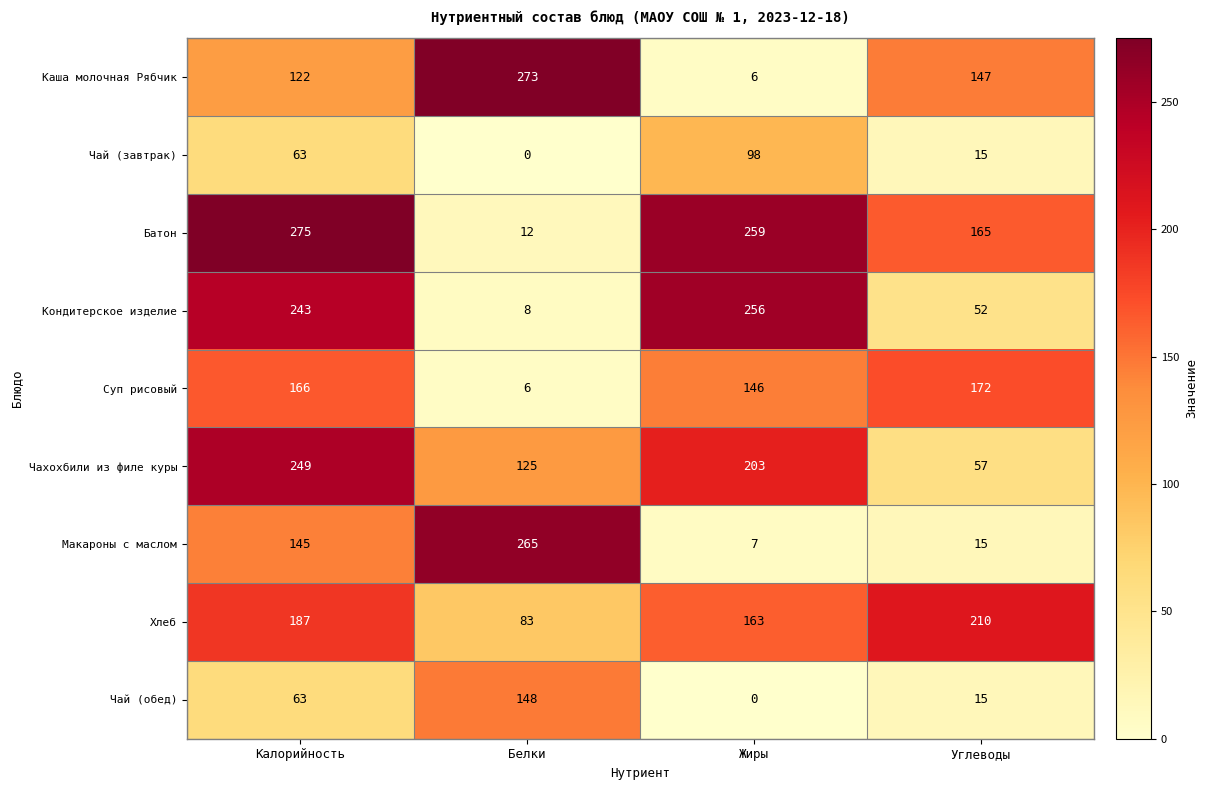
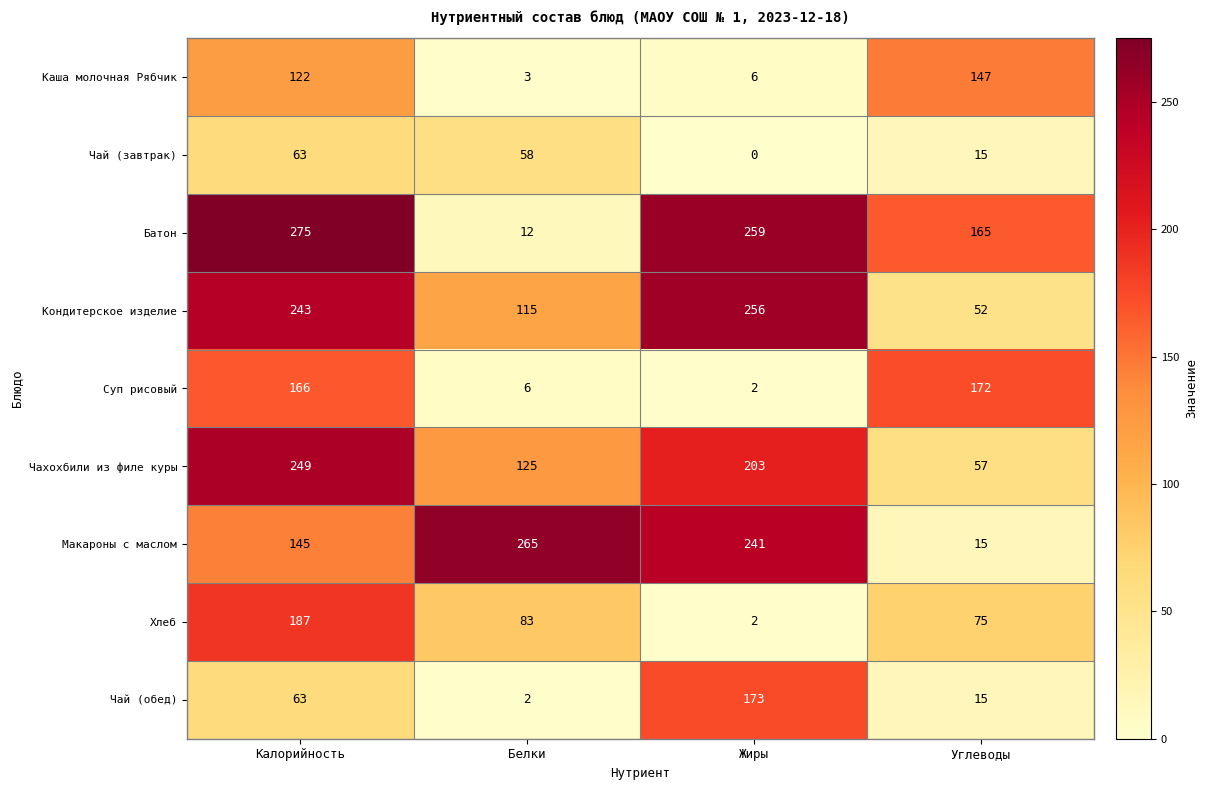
Каша молочная Рябчик, Белки: 273 -> 3
Чай (завтрак), Белки: 0 -> 58
Чай (завтрак), Жиры: 98 -> 0
Кондитерское изделие, Белки: 8 -> 115
Суп рисовый, Жиры: 146 -> 2
Макароны с маслом, Жиры: 7 -> 241
Хлеб, Жиры: 163 -> 2
Хлеб, Углеводы: 210 -> 75
Чай (обед), Белки: 148 -> 2
Чай (обед), Жиры: 0 -> 173
